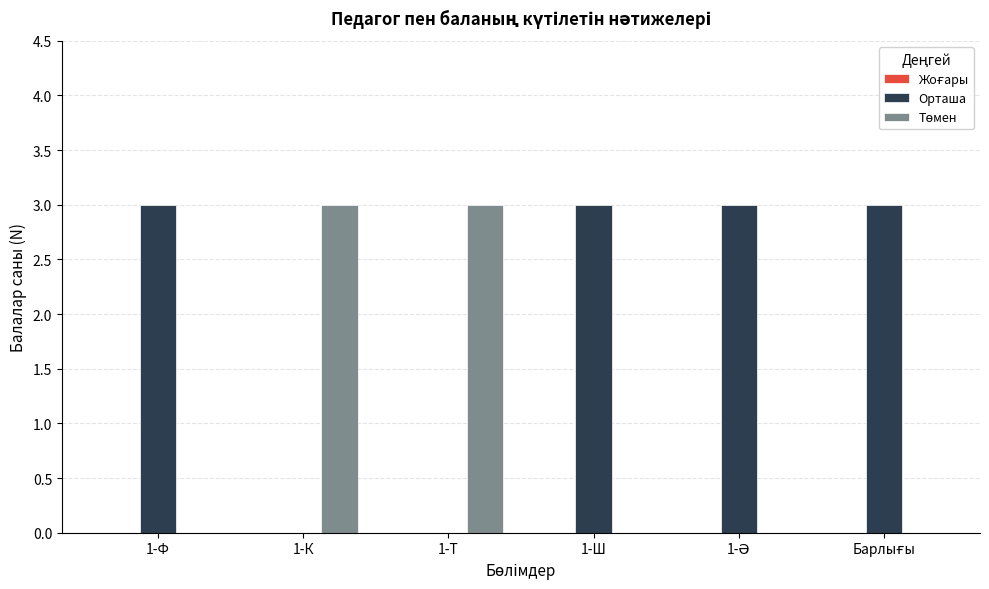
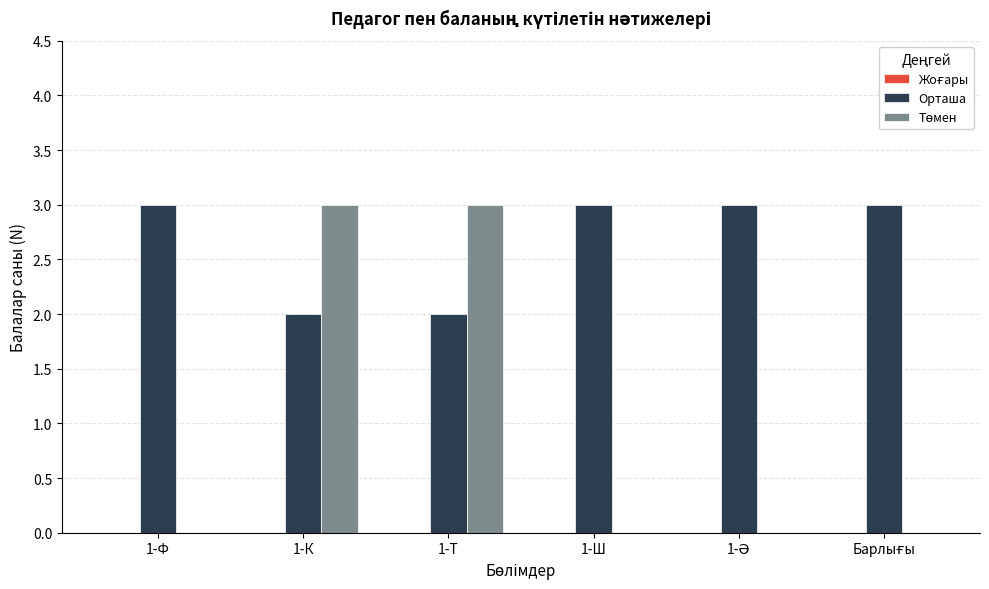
Орташа, 1-К: 0 -> 2
Орташа, 1-Т: 0 -> 2
